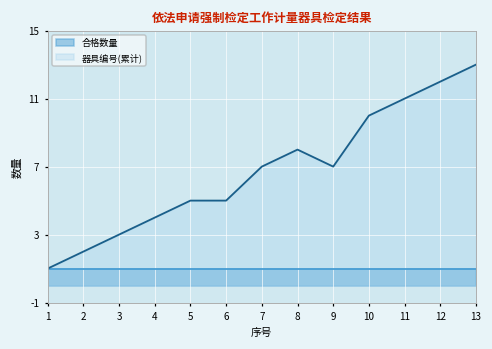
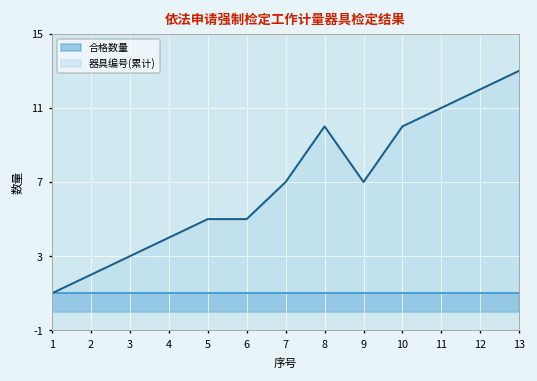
器具编号(累计), 8: 8 -> 10
